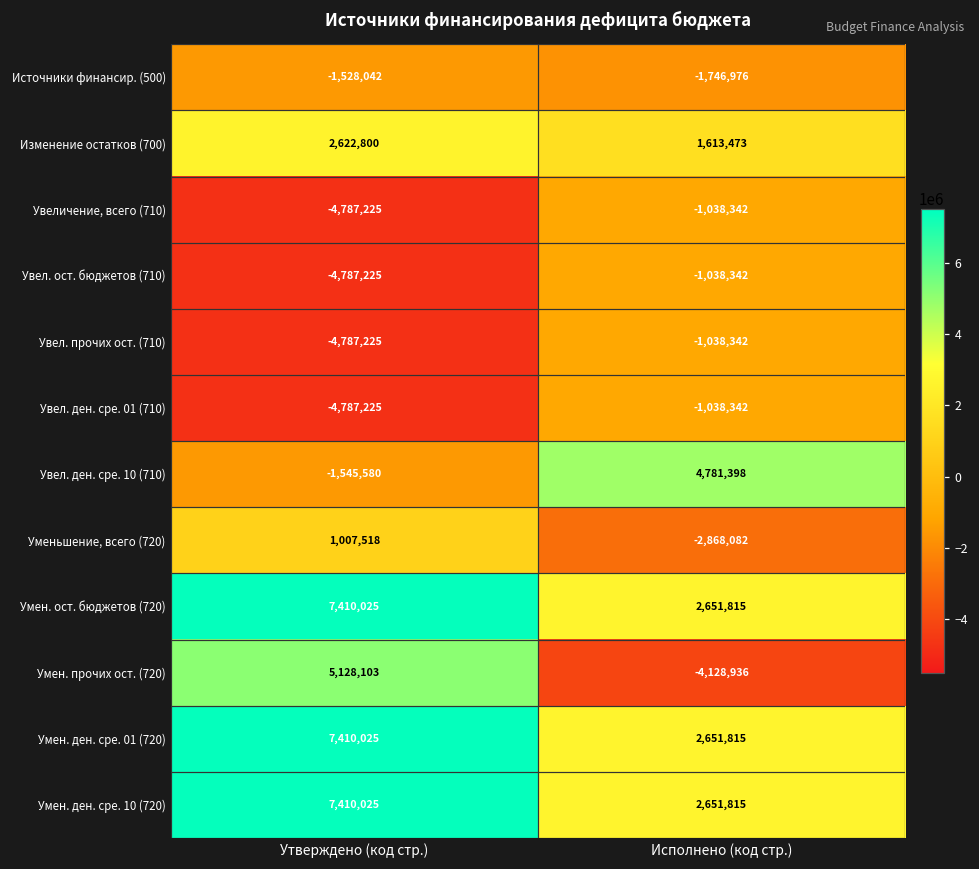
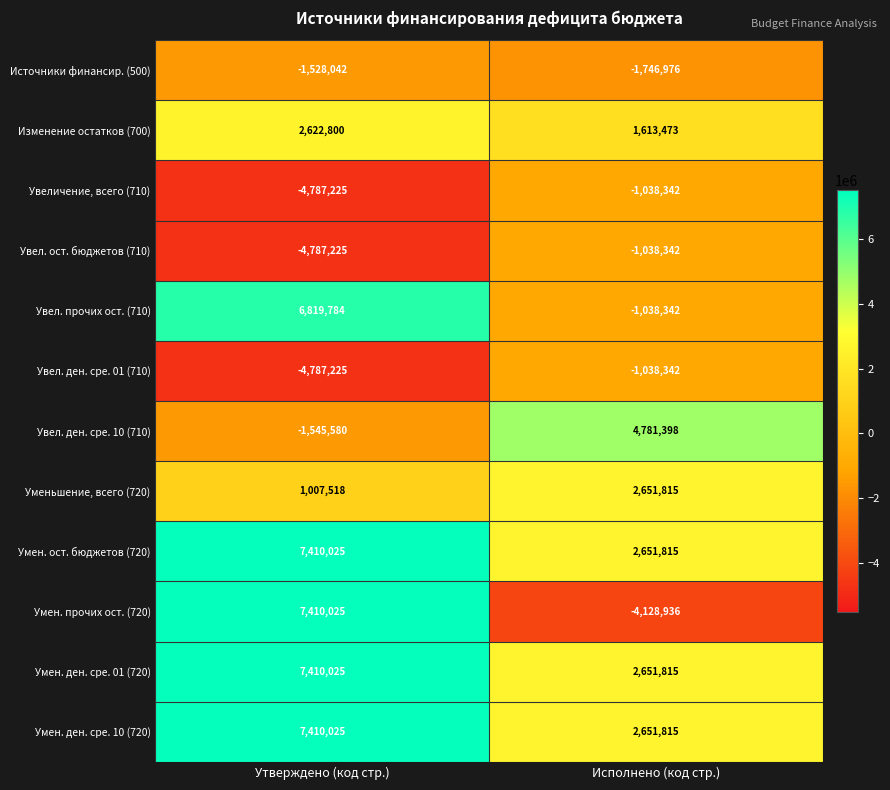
Увел. прочих ост. (710), Утверждено (код стр.): -4,787,225 -> 6,819,784
Уменьшение, всего (720), Исполнено (код стр.): -2,868,082 -> 2,651,815
Умен. прочих ост. (720), Утверждено (код стр.): 5,128,103 -> 7,410,025
